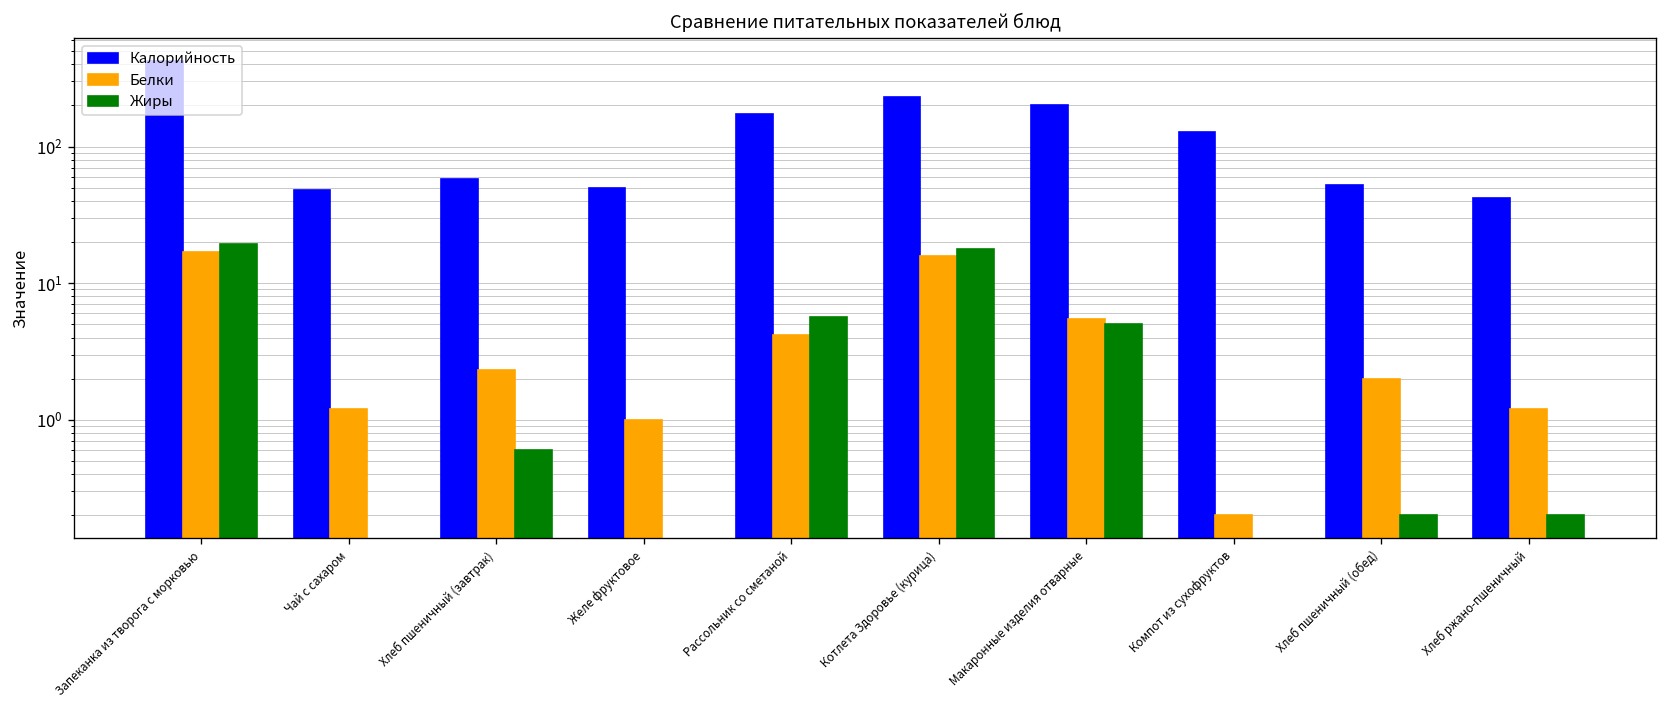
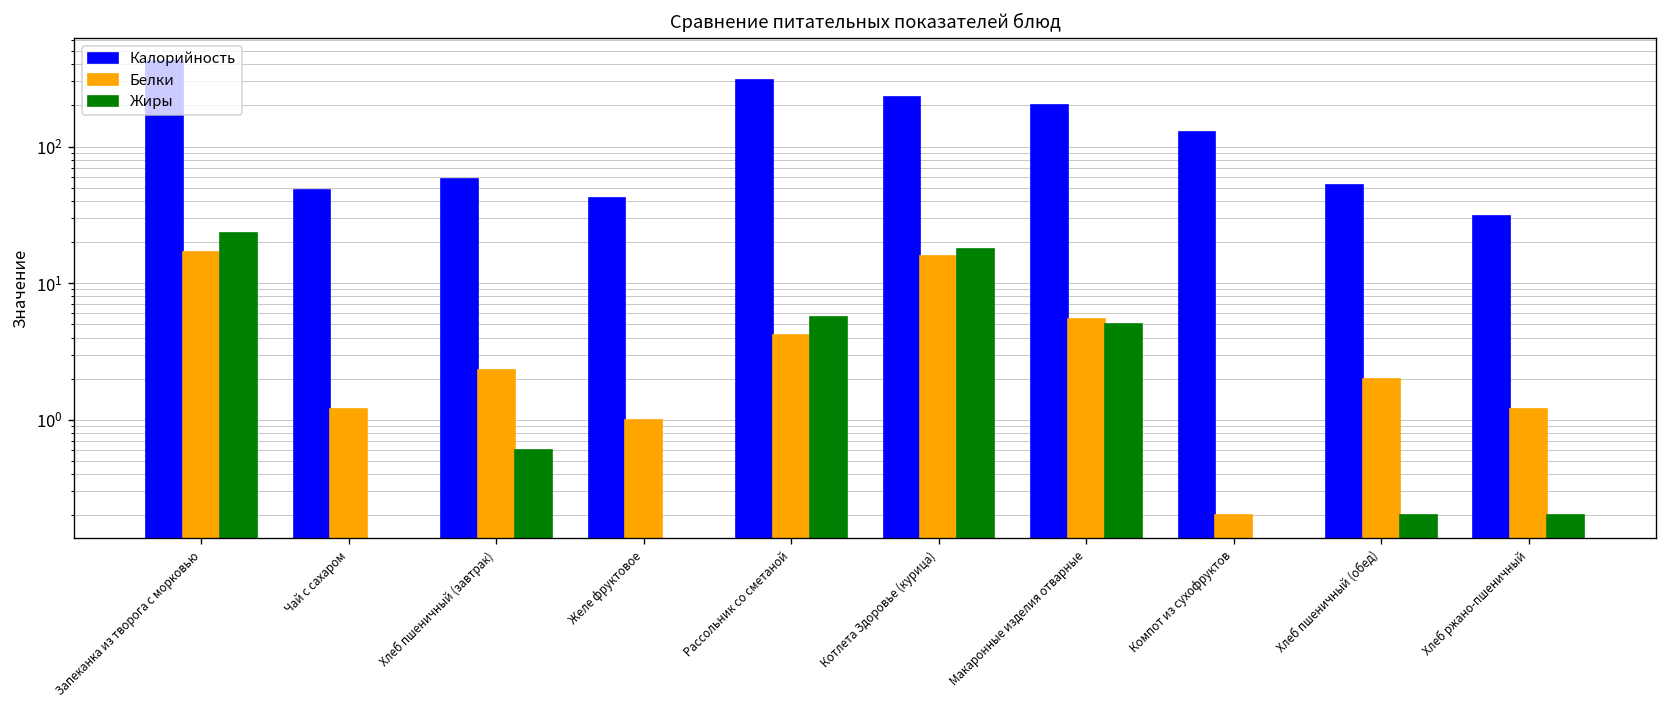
Жиры, Запеканка из творога с морковью: 19 -> 23
Калорийность, Желе фруктовое: 50 -> 42
Калорийность, Рассольник со сметаной: 170 -> 310
Калорийность, Хлеб ржано-пшеничный: 42 -> 31
